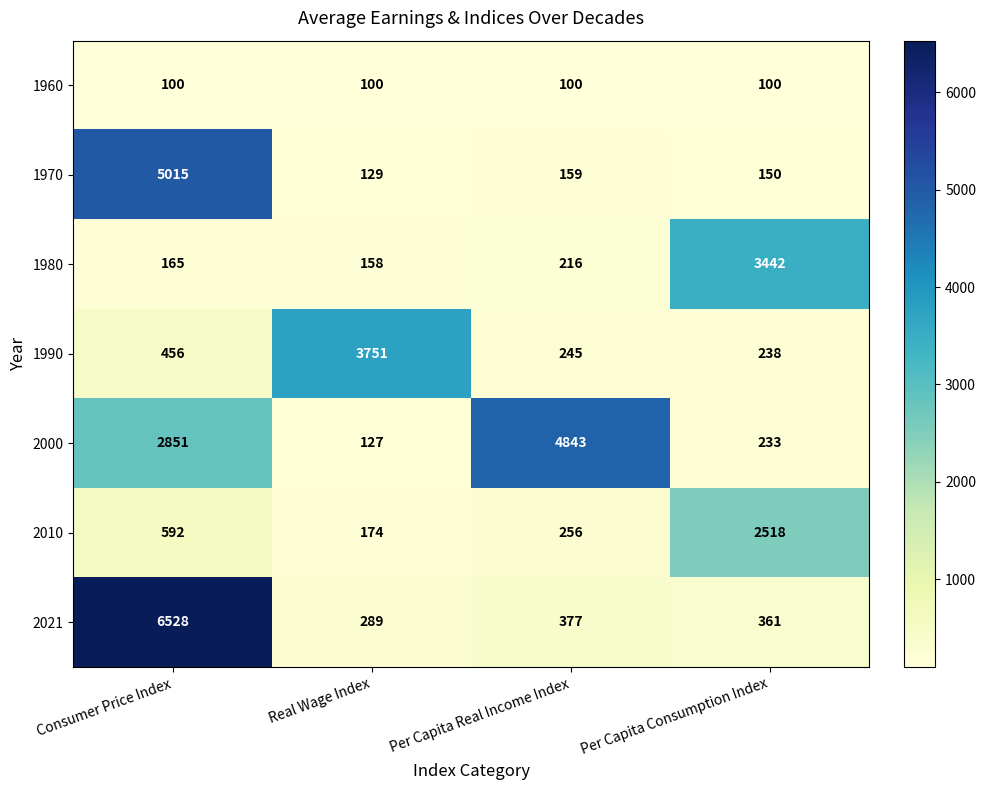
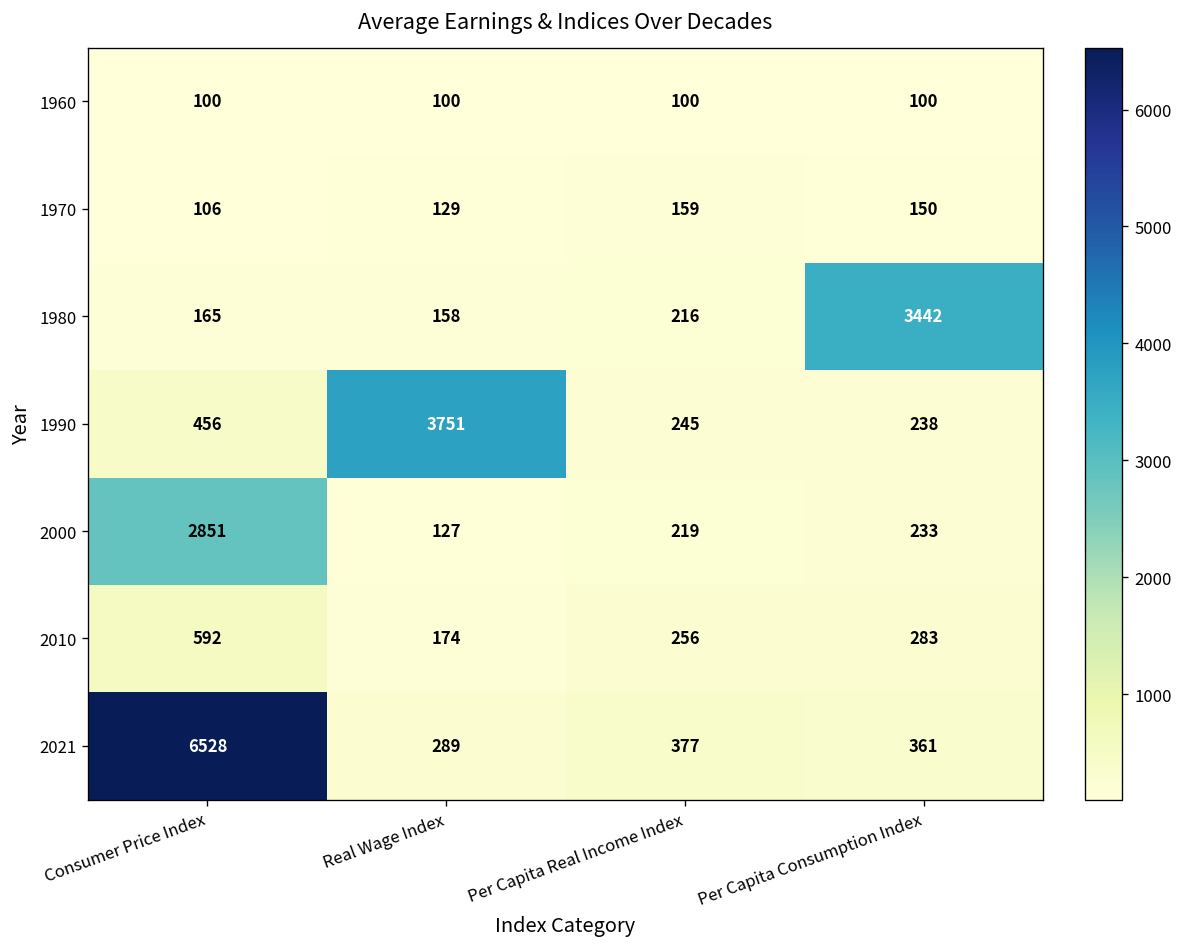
1970, Consumer Price Index: 5015 -> 106
2000, Per Capita Real Income Index: 4843 -> 219
2010, Per Capita Consumption Index: 2518 -> 283
